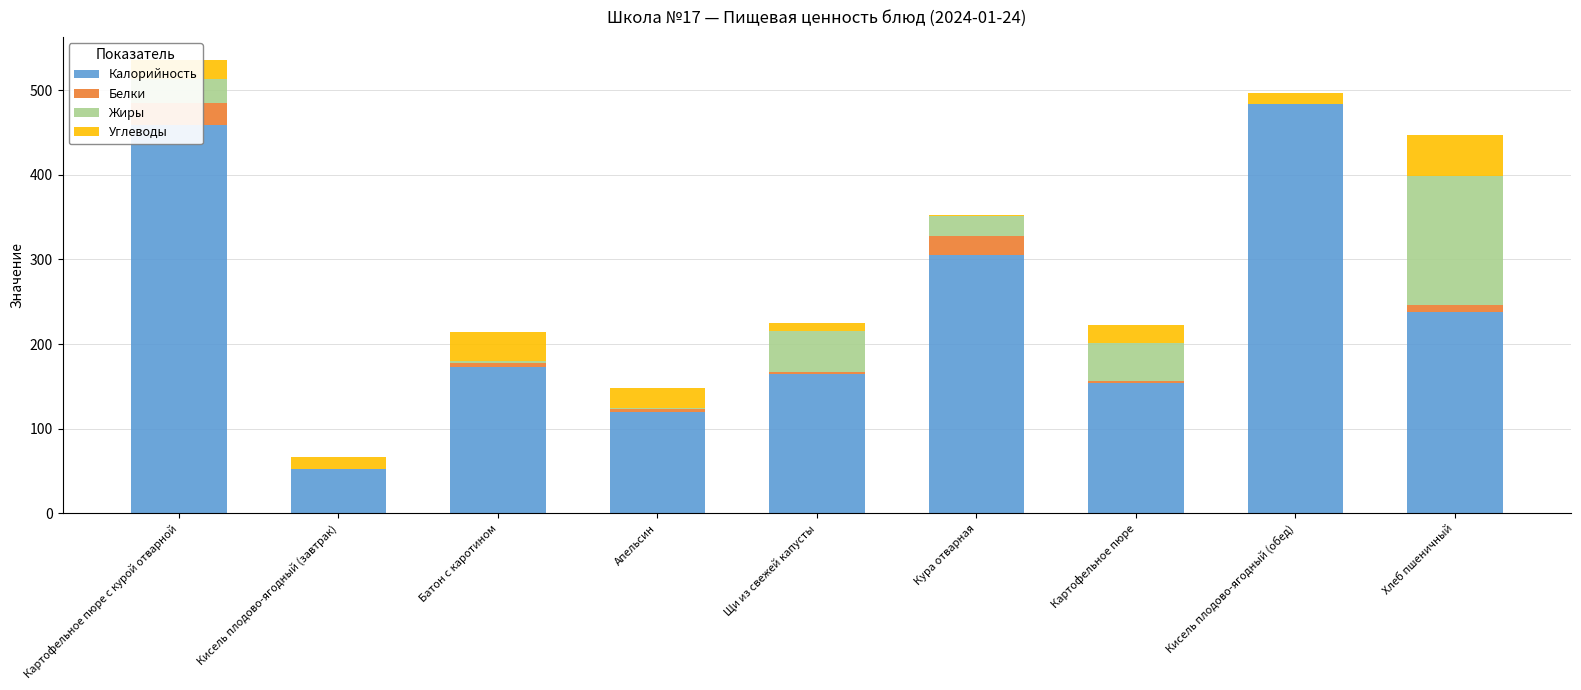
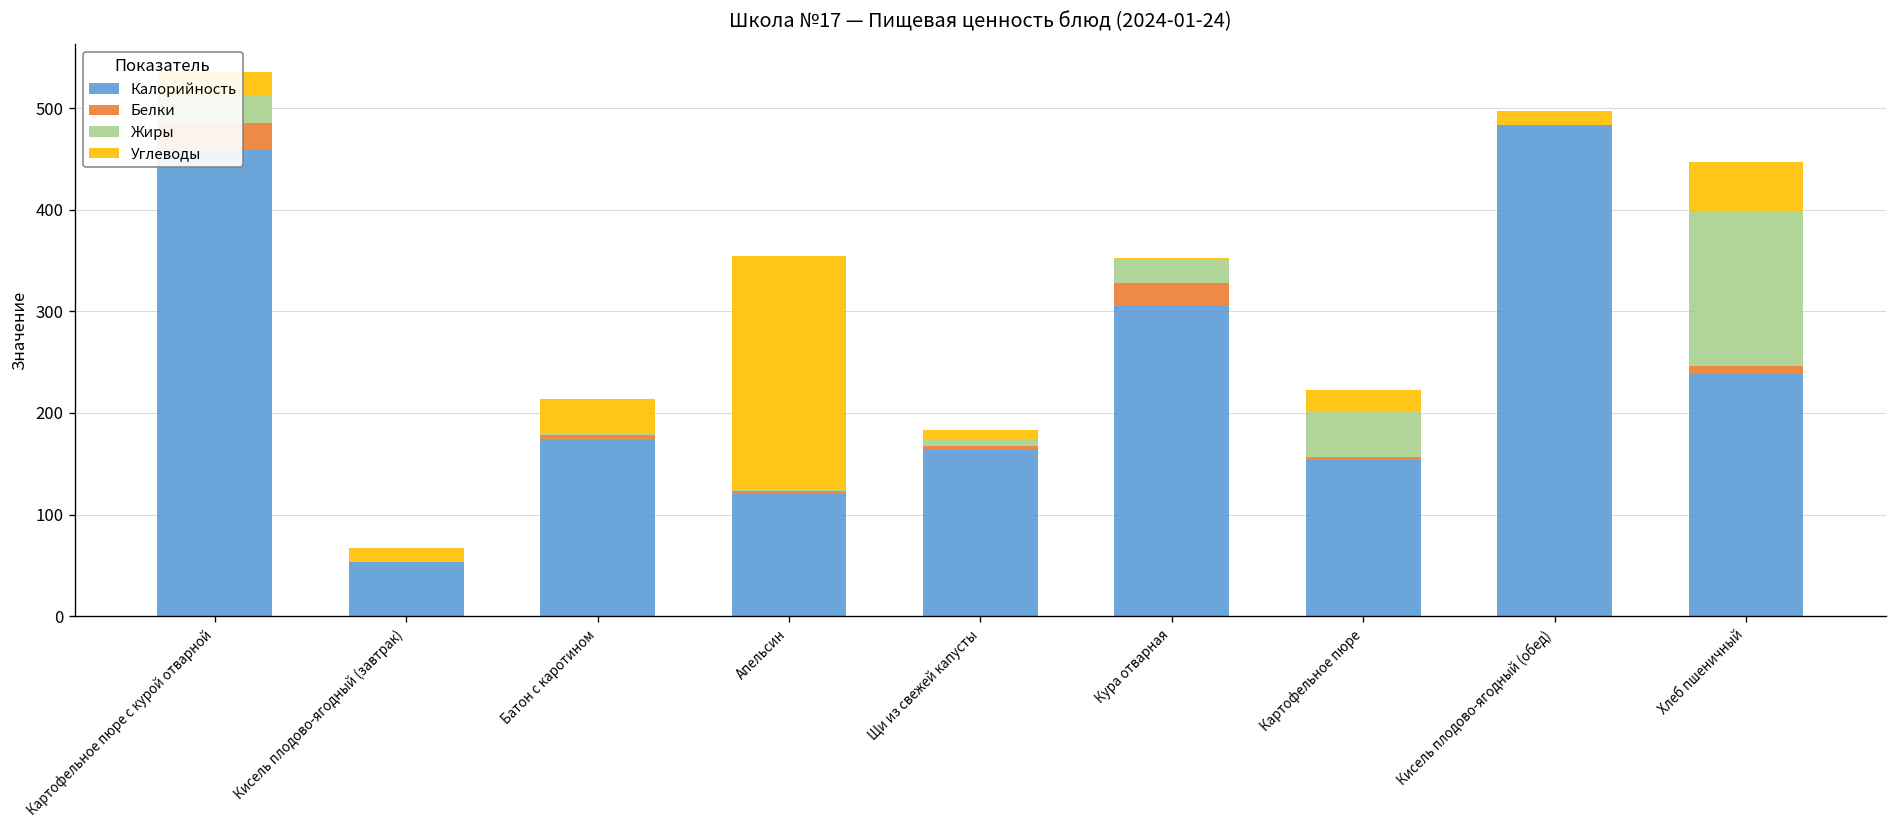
Углеводы, Апельсин: 20 -> 230
Жиры, Щи из свежей капусты: 50 -> 10
